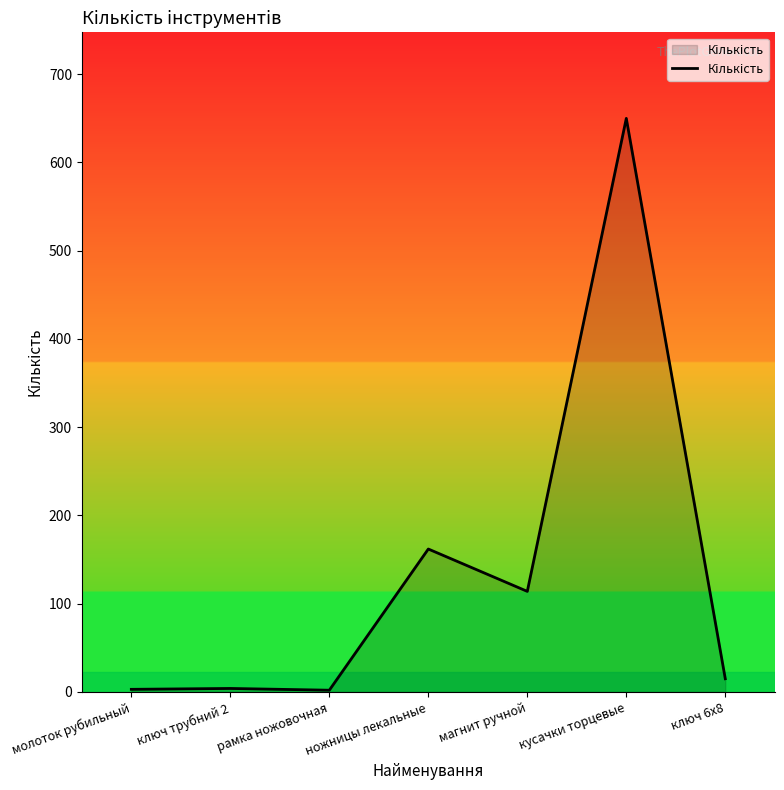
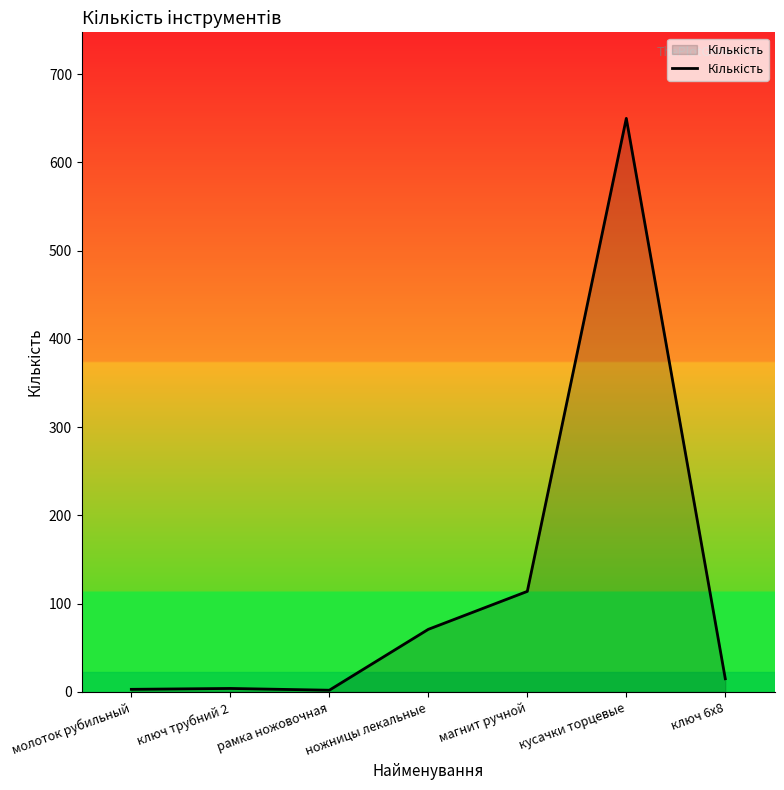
ножницы лекальные: 160 -> 70
